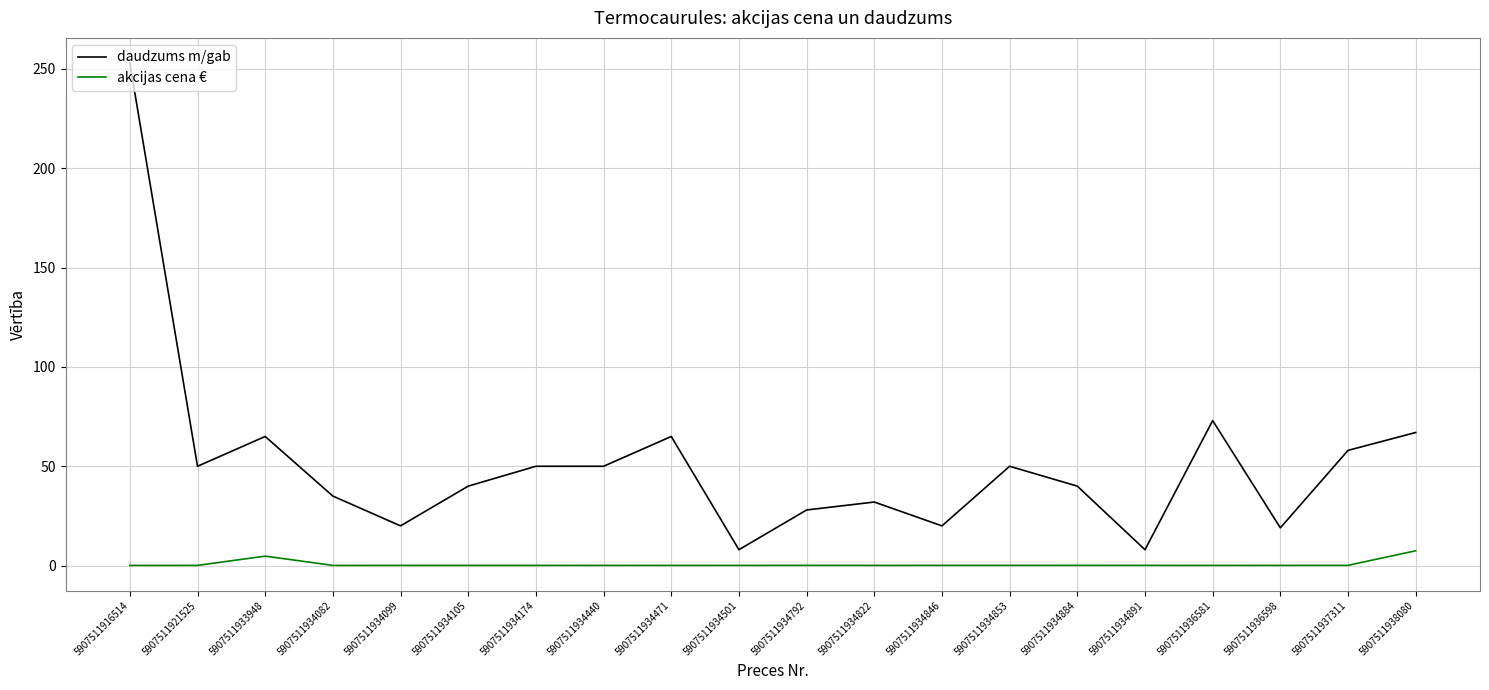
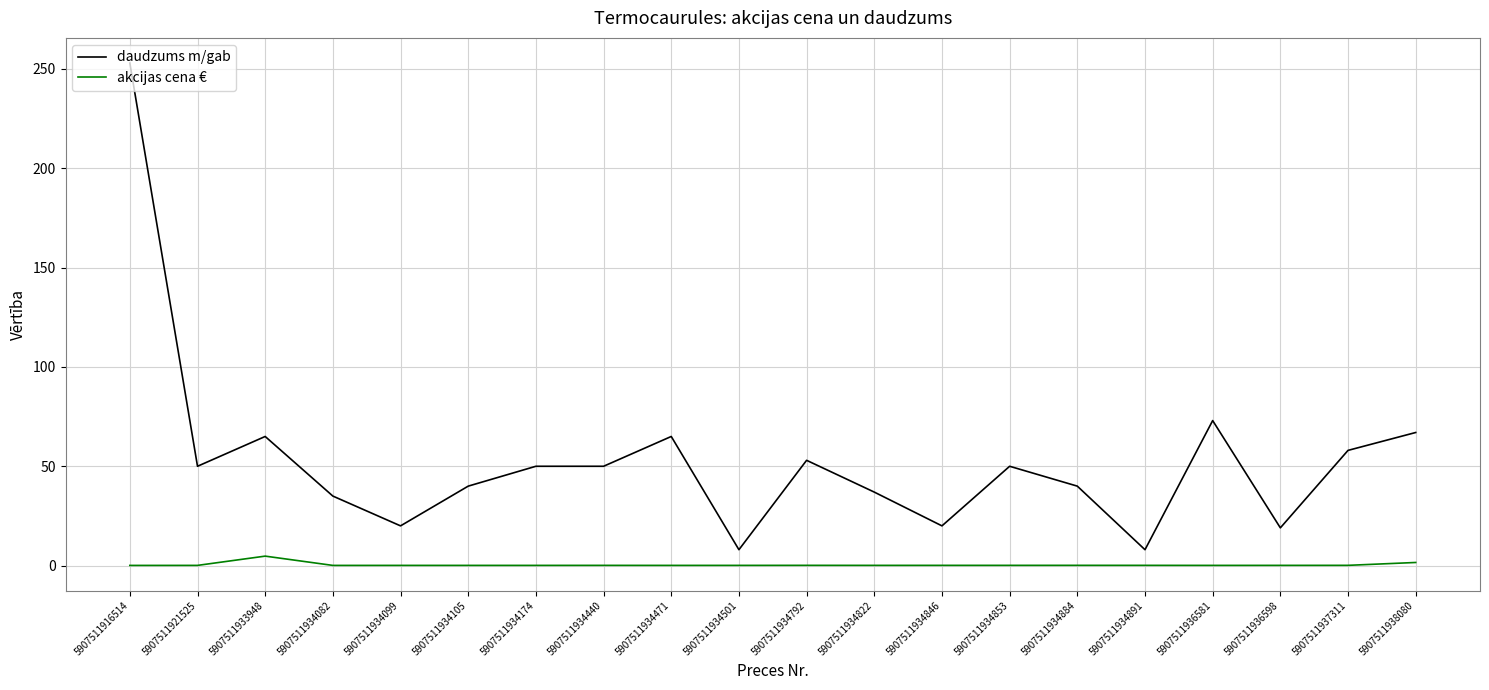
daudzums m/gab, 5907511934792: 28 -> 53
daudzums m/gab, 5907511934822: 32 -> 37
akcijas cena €, 5907511938080: 7 -> 2
